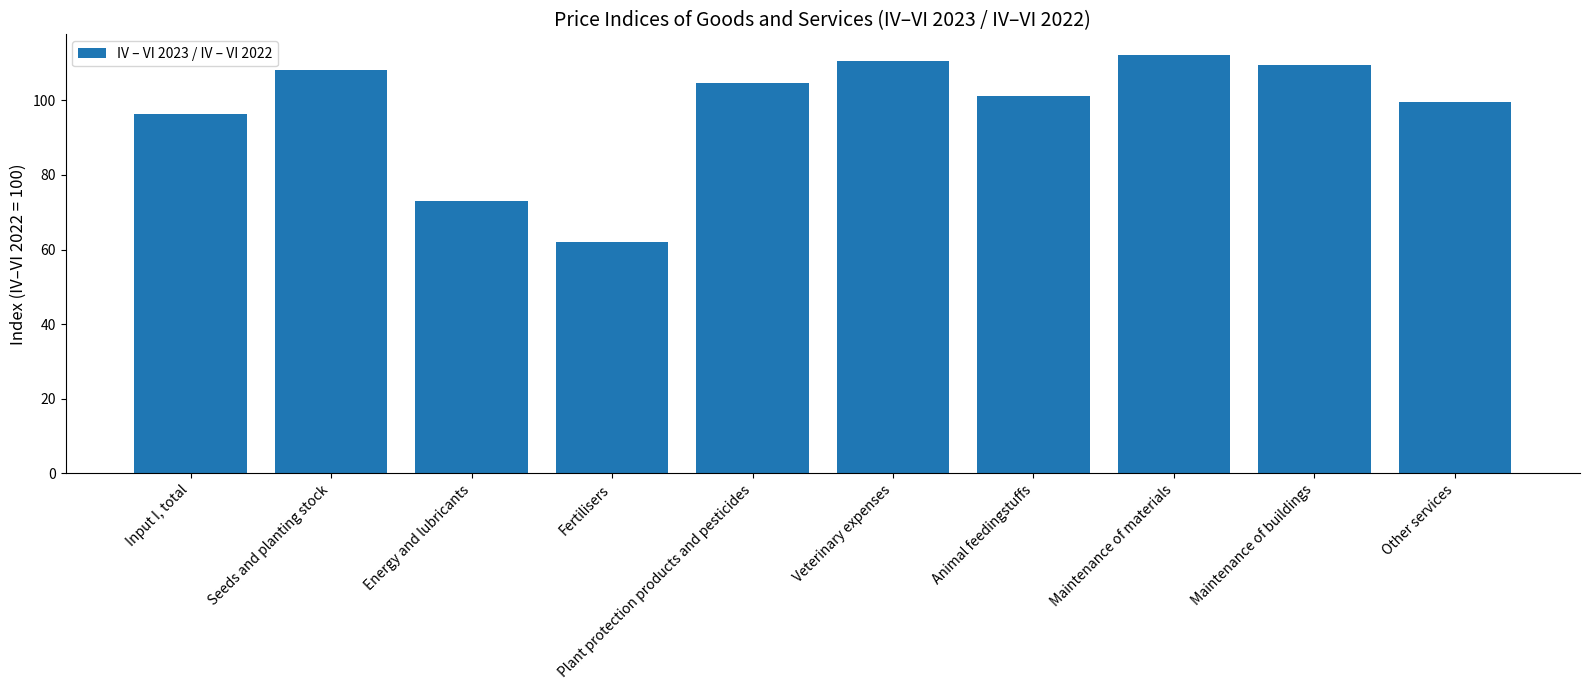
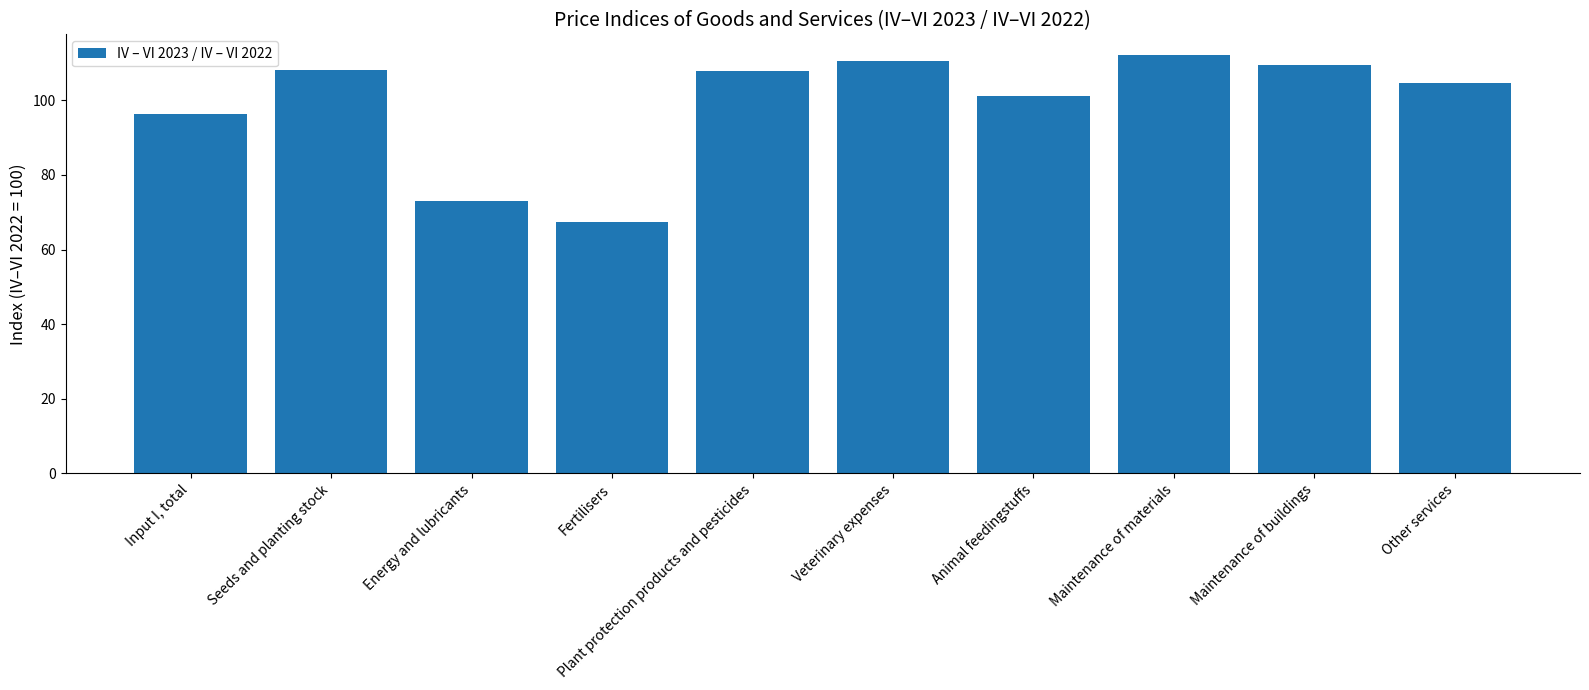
Fertilisers: 62 -> 67
Plant protection products and pesticides: 105 -> 108
Other services: 100 -> 105
